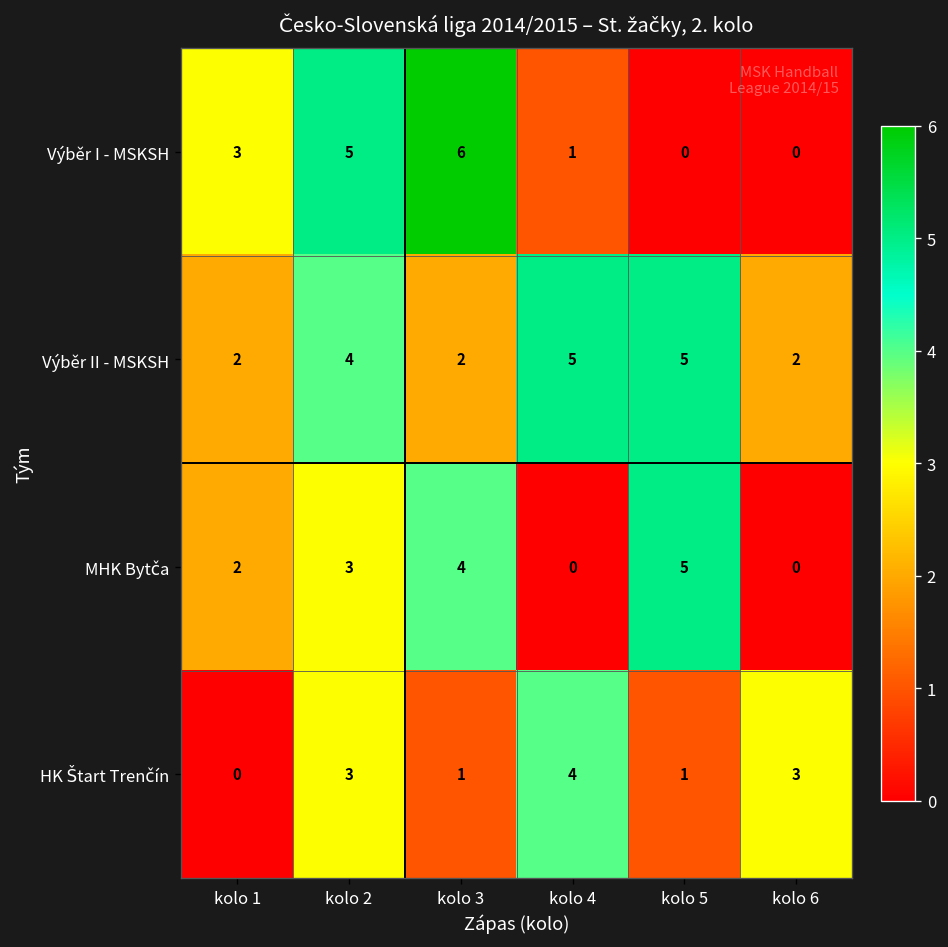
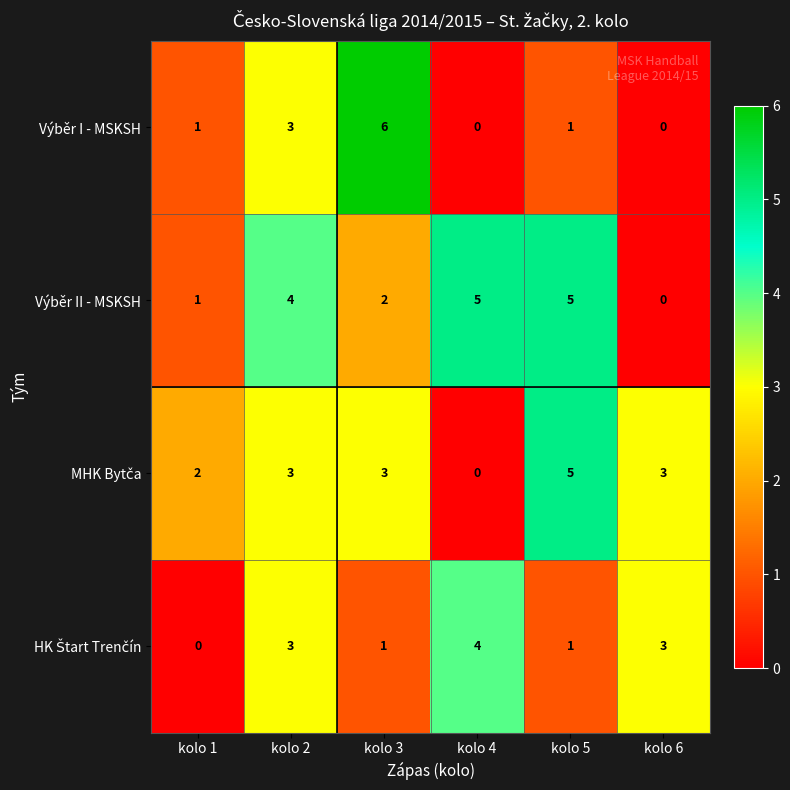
Výběr I - MSKSH, kolo 1: 3 -> 1
Výběr I - MSKSH, kolo 2: 5 -> 3
Výběr I - MSKSH, kolo 4: 1 -> 0
Výběr I - MSKSH, kolo 5: 0 -> 1
Výběr II - MSKSH, kolo 1: 2 -> 1
Výběr II - MSKSH, kolo 6: 2 -> 0
MHK Bytča, kolo 3: 4 -> 3
MHK Bytča, kolo 6: 0 -> 3
